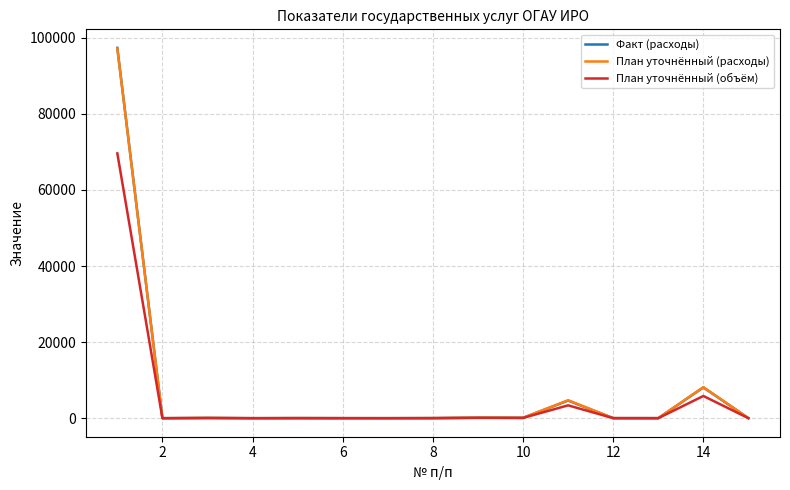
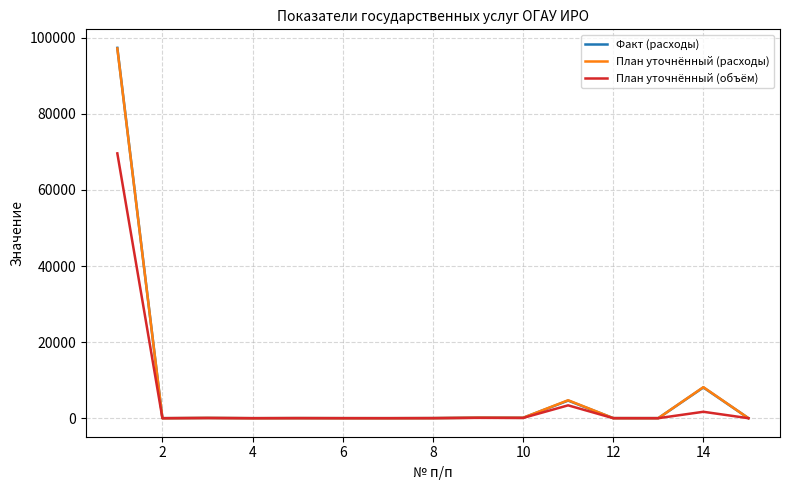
План уточнённый (объём), 14: 6000 -> 2000
